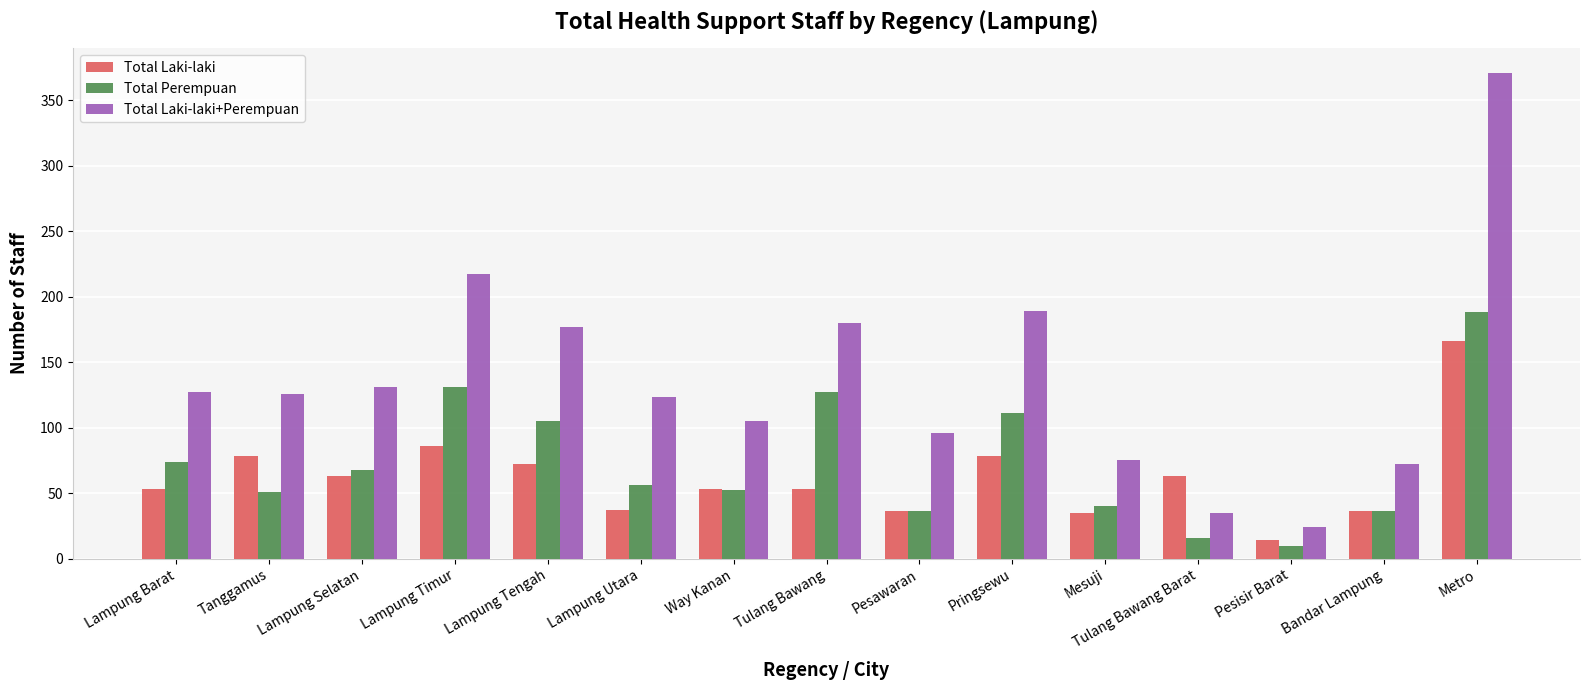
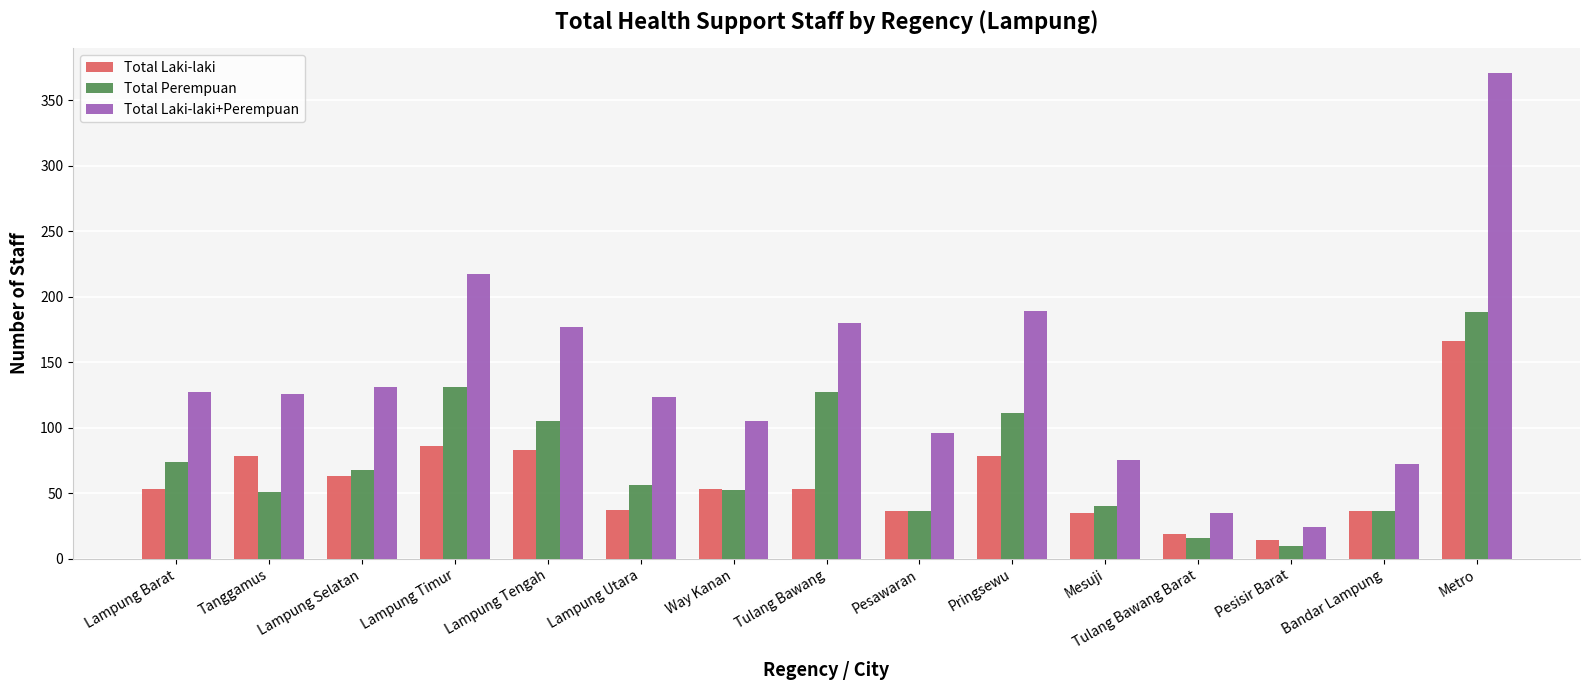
Total Laki-laki, Lampung Tengah: 72 -> 83
Total Laki-laki, Tulang Bawang Barat: 63 -> 19
